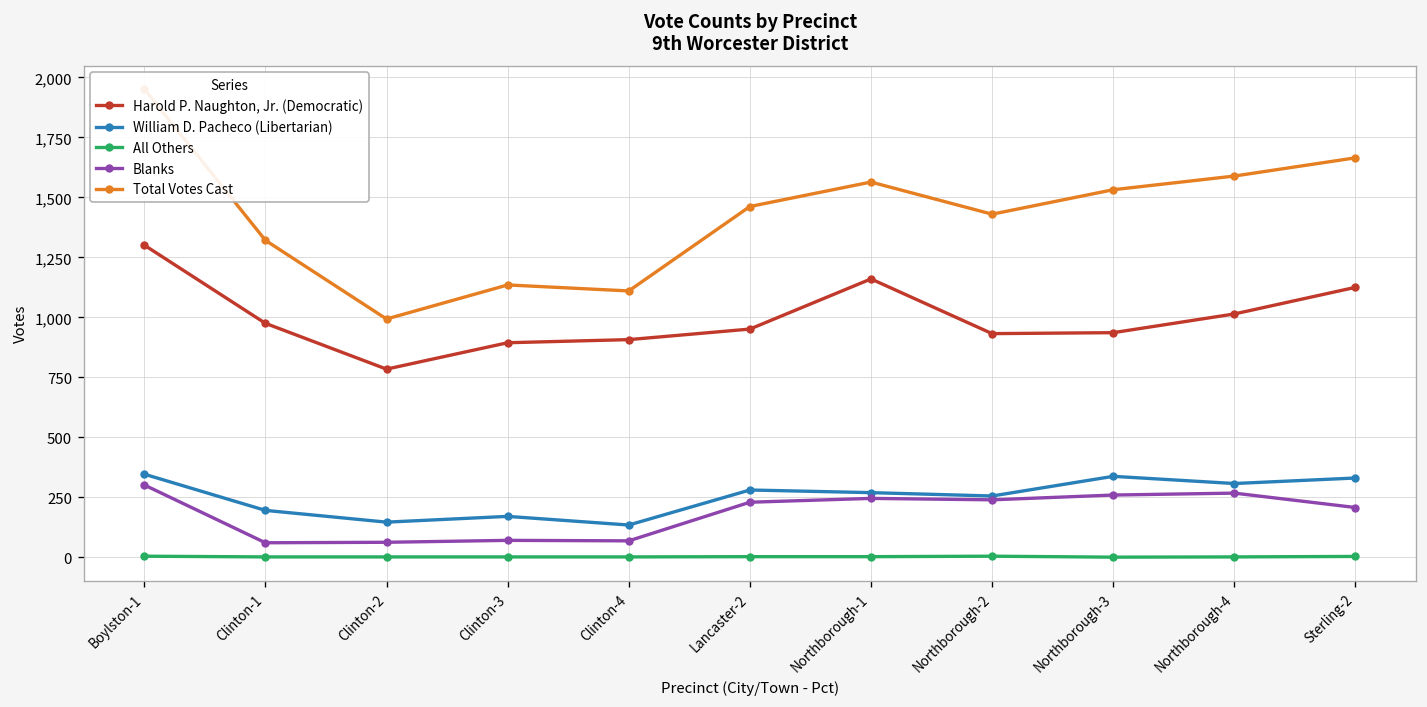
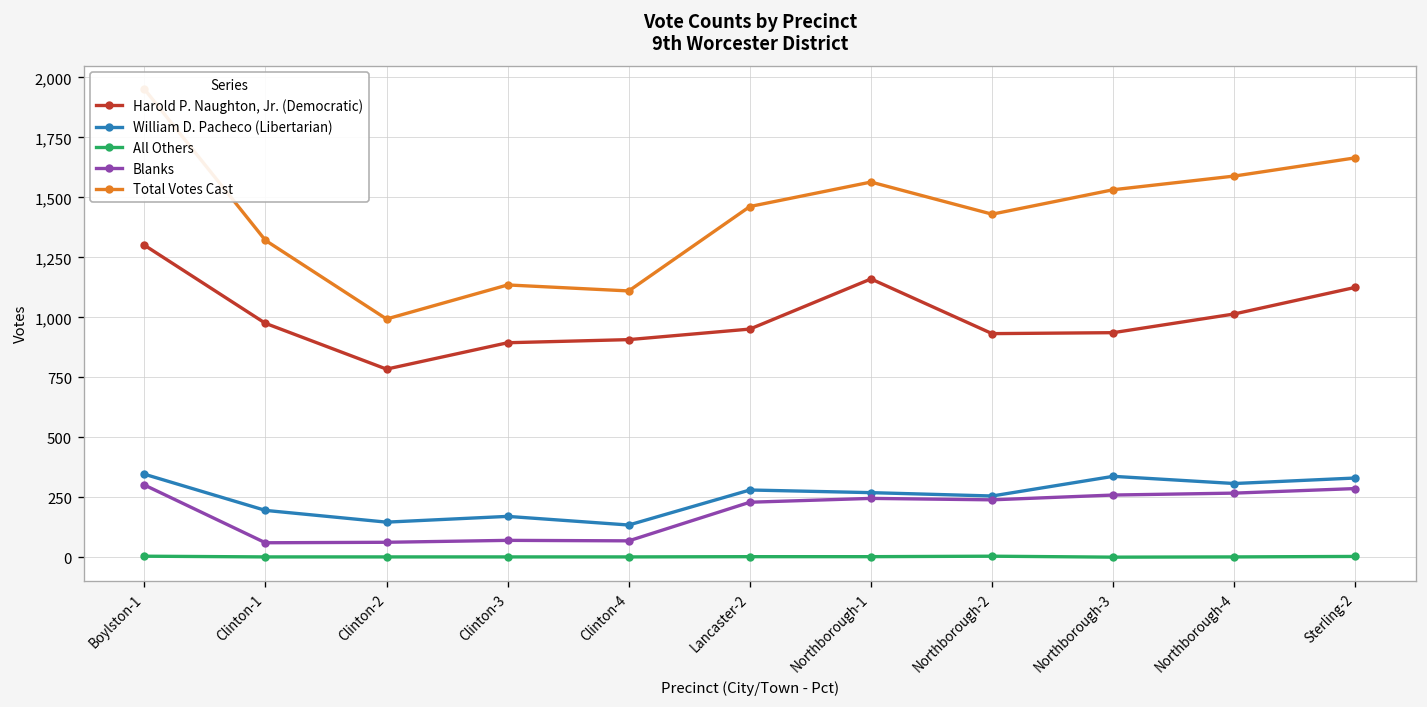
Blanks, Sterling-2: 210 -> 290
